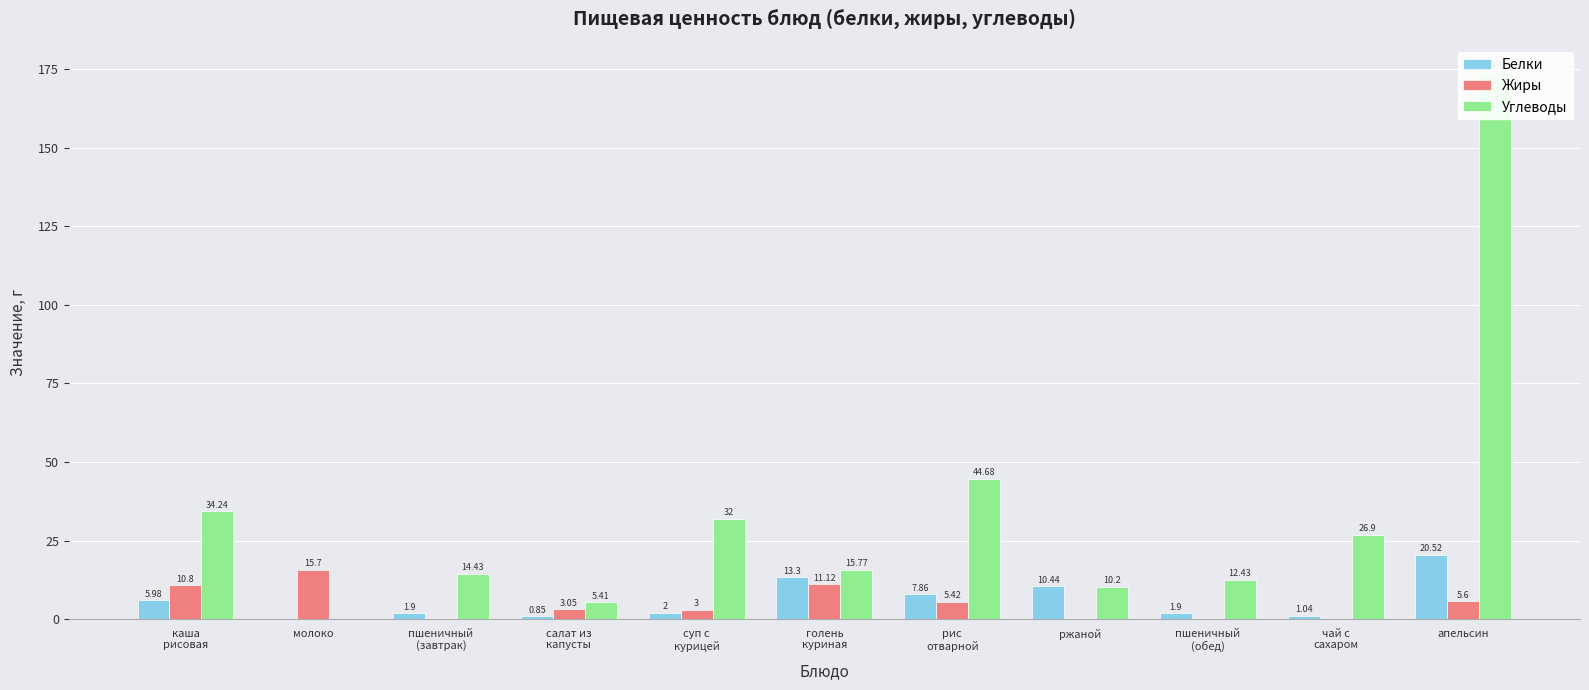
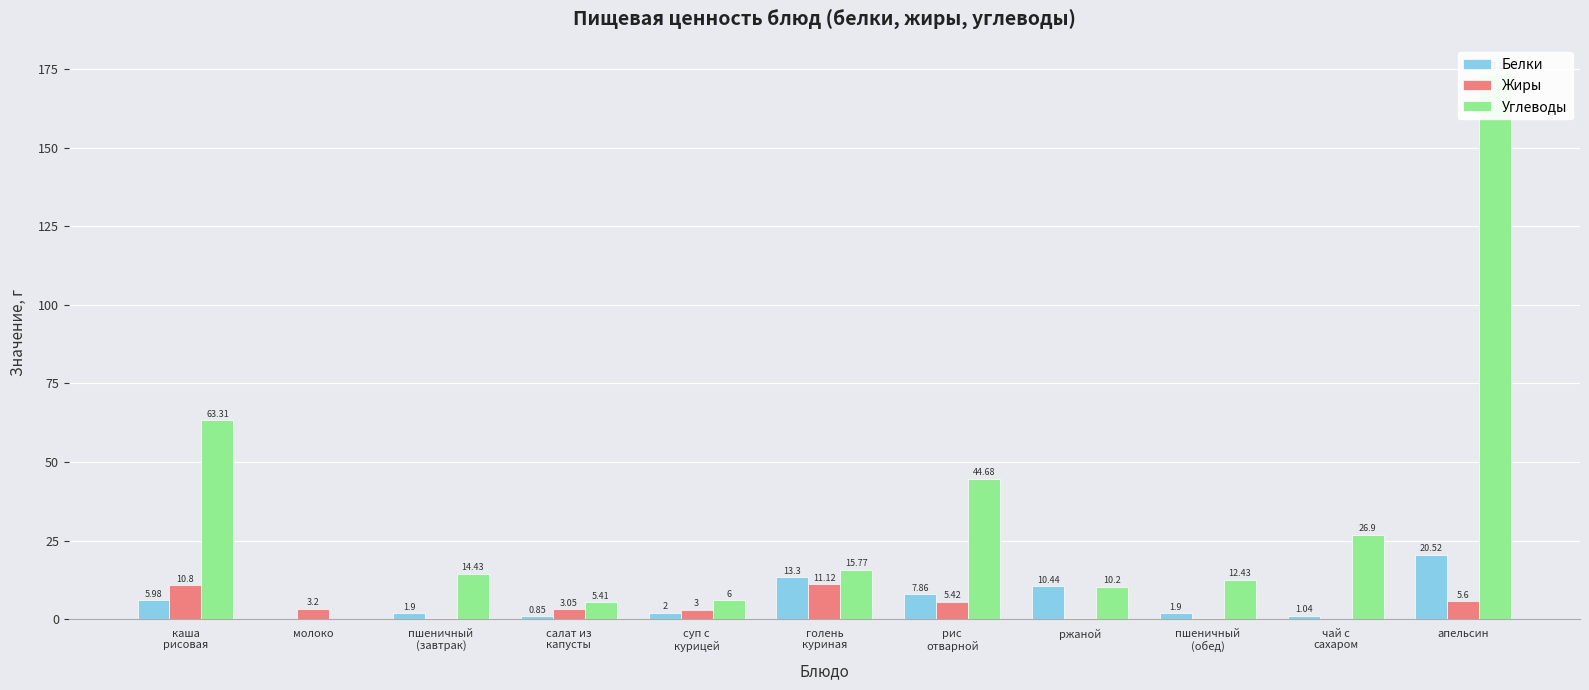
Углеводы, каша рисовая: 34.24 -> 63.31
Жиры, молоко: 15.7 -> 3.2
Углеводы, суп с курицей: 32 -> 6
